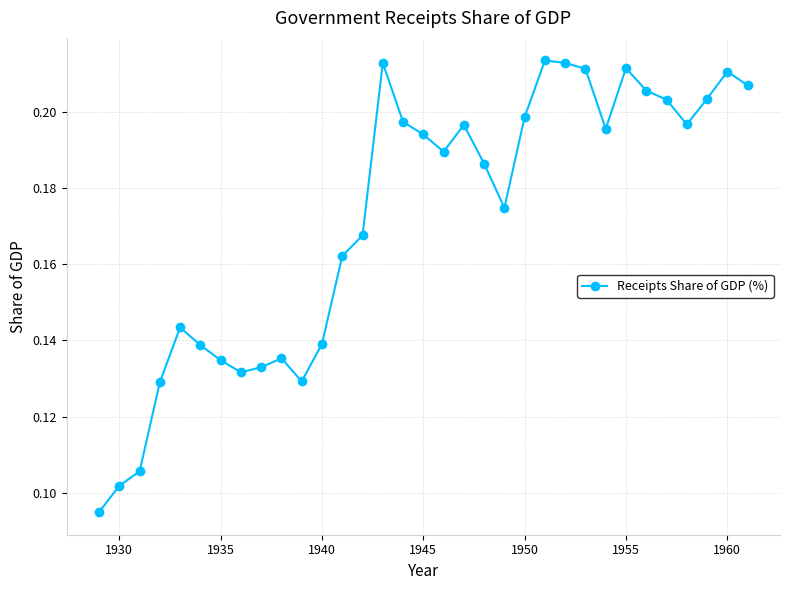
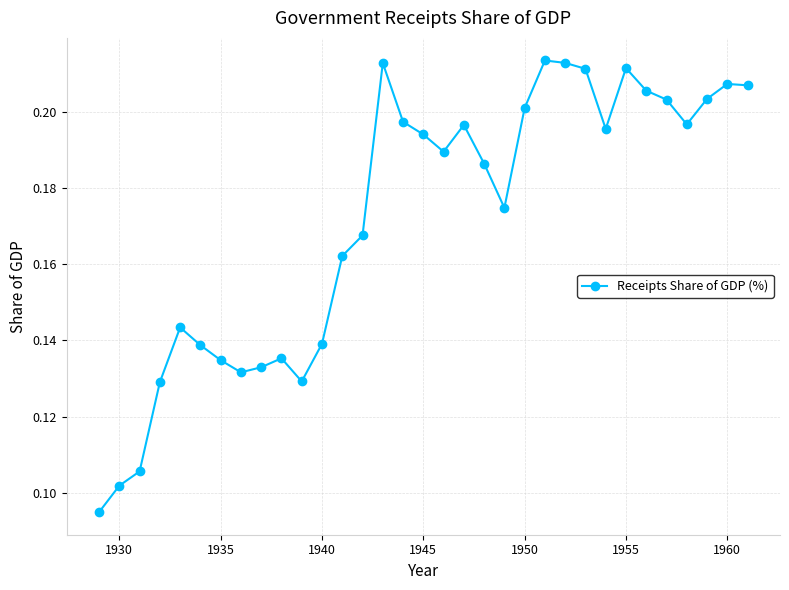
1950: 0.199 -> 0.201
1960: 0.211 -> 0.207
